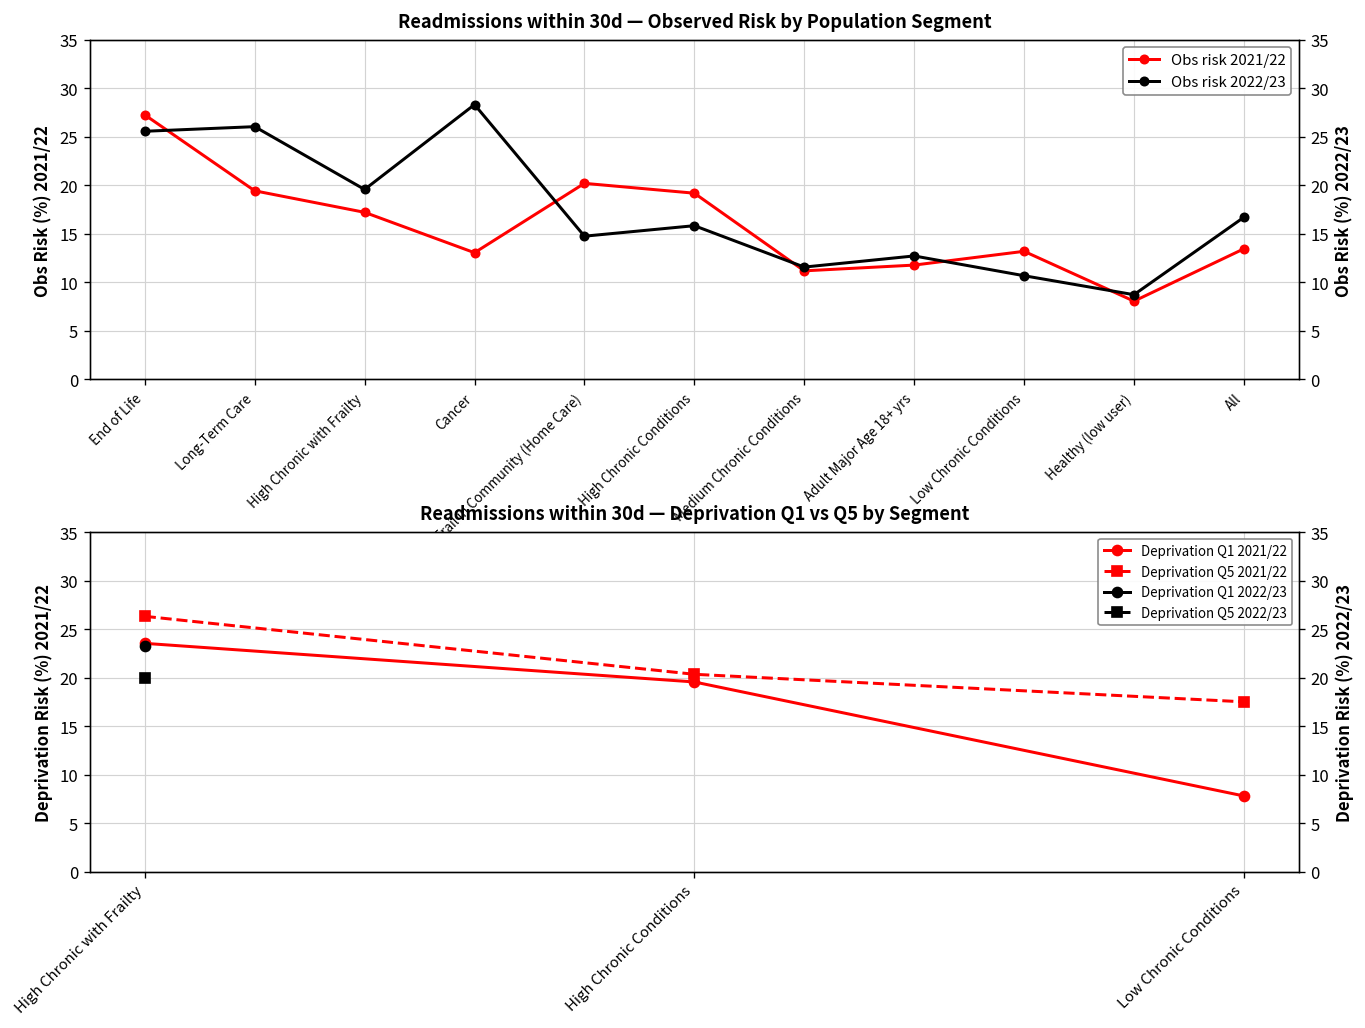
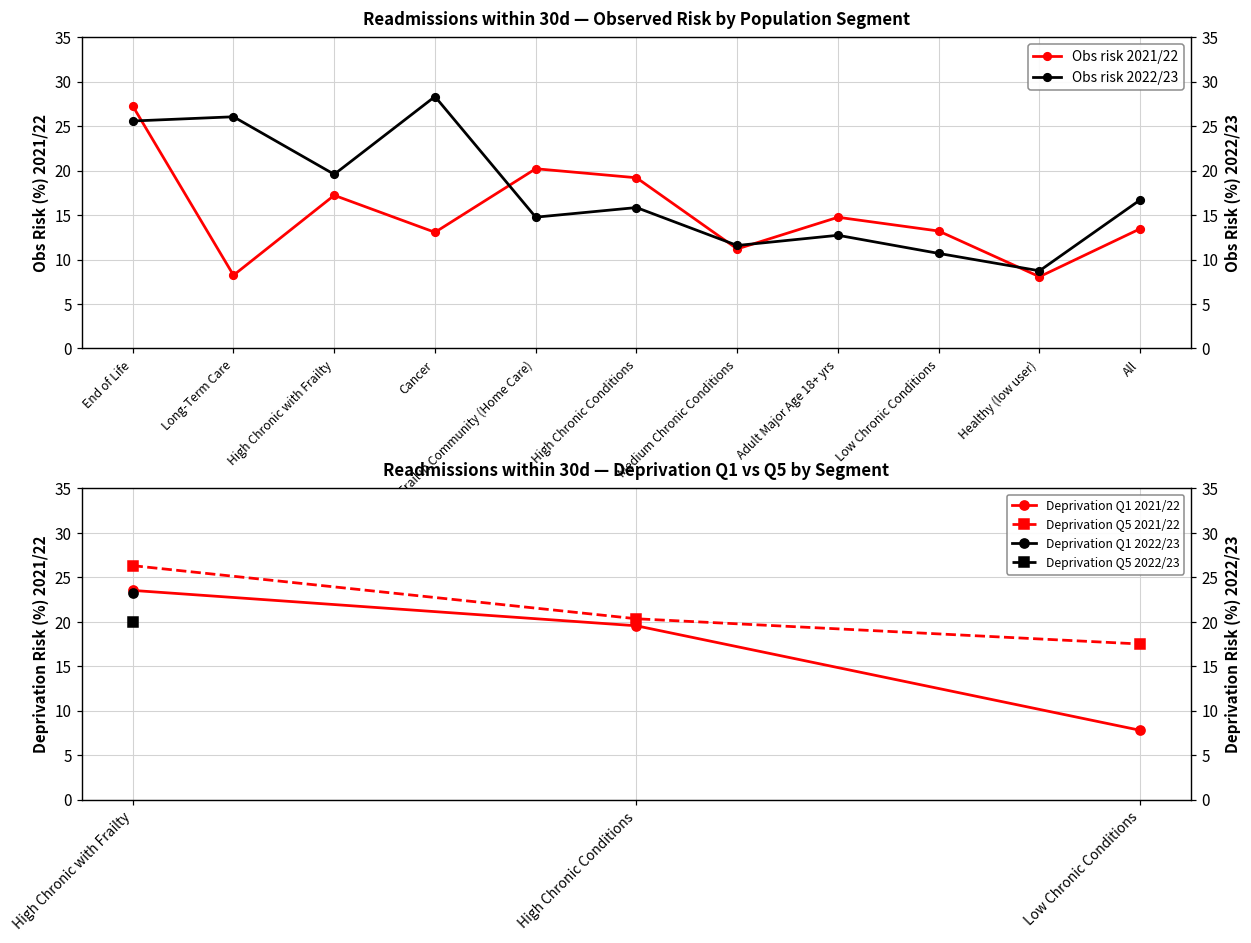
Readmissions within 30d — Observed Risk by Population Segment, Obs risk 2021/22, Long-Term Care: 19 -> 8
Readmissions within 30d — Observed Risk by Population Segment, Obs risk 2021/22, Adult Major Age 18+ yrs: 12 -> 15
